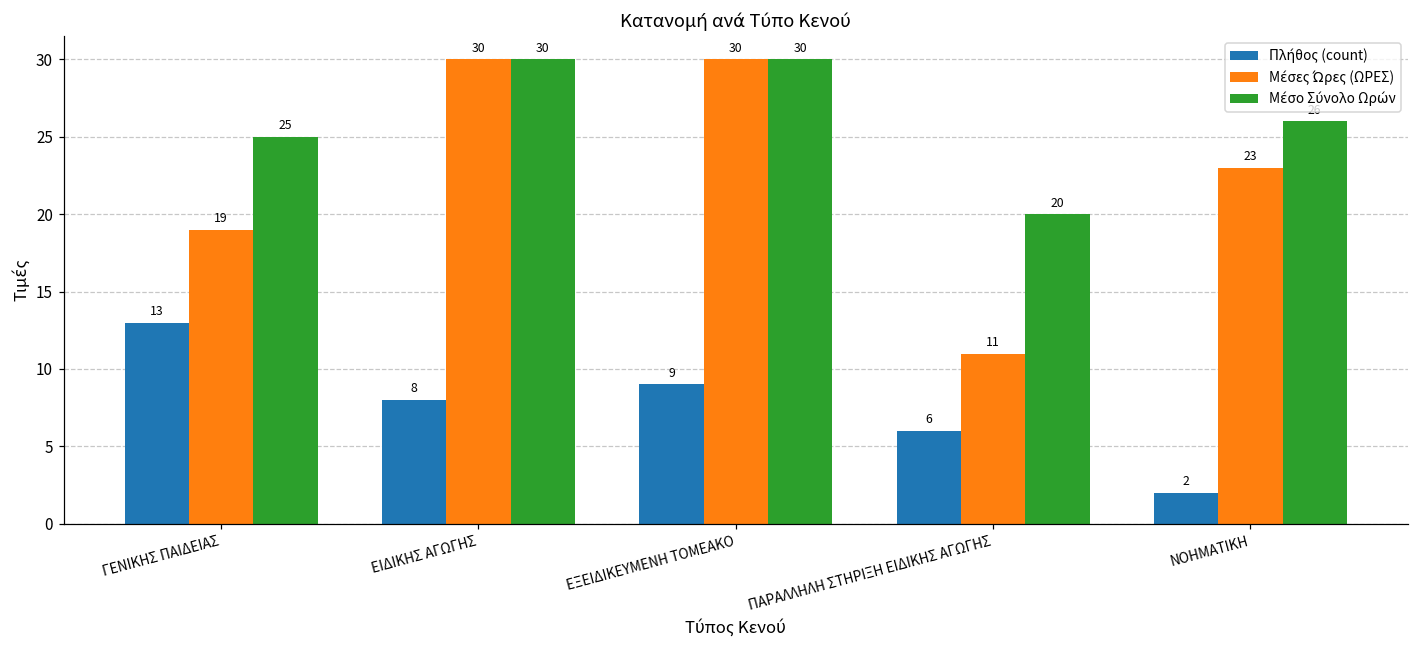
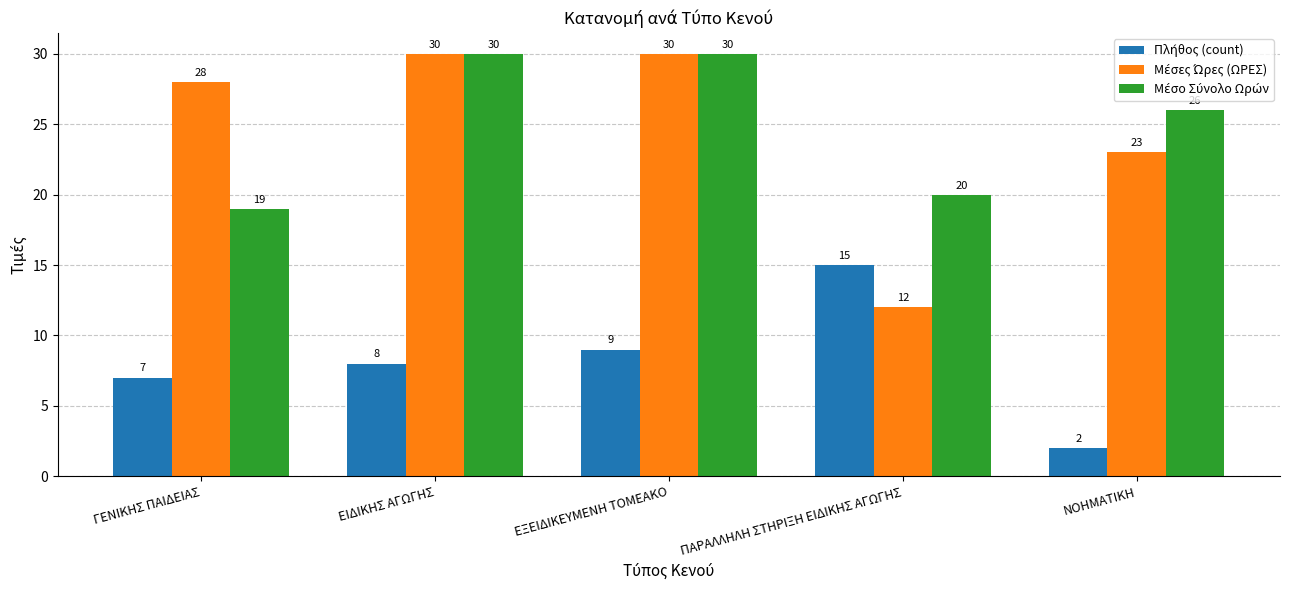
Πλήθος (count), ΓΕΝΙΚΗΣ ΠΑΙΔΕΙΑΣ: 13 -> 7
Μέσες Ώρες (ΩΡΕΣ), ΓΕΝΙΚΗΣ ΠΑΙΔΕΙΑΣ: 19 -> 28
Μέσο Σύνολο Ωρών, ΓΕΝΙΚΗΣ ΠΑΙΔΕΙΑΣ: 25 -> 19
Πλήθος (count), ΠΑΡΑΛΛΗΛΗ ΣΤΗΡΙΞΗ ΕΙΔΙΚΗΣ ΑΓΩΓΗΣ: 6 -> 15
Μέσες Ώρες (ΩΡΕΣ), ΠΑΡΑΛΛΗΛΗ ΣΤΗΡΙΞΗ ΕΙΔΙΚΗΣ ΑΓΩΓΗΣ: 11 -> 12
